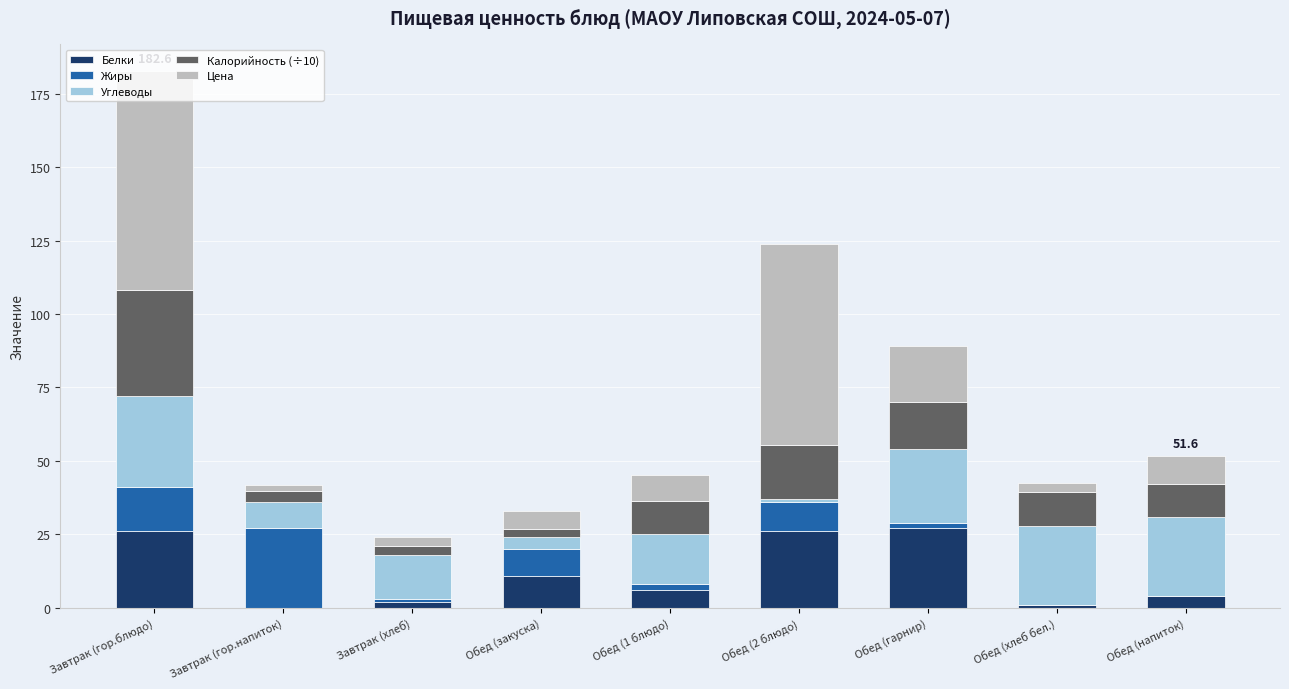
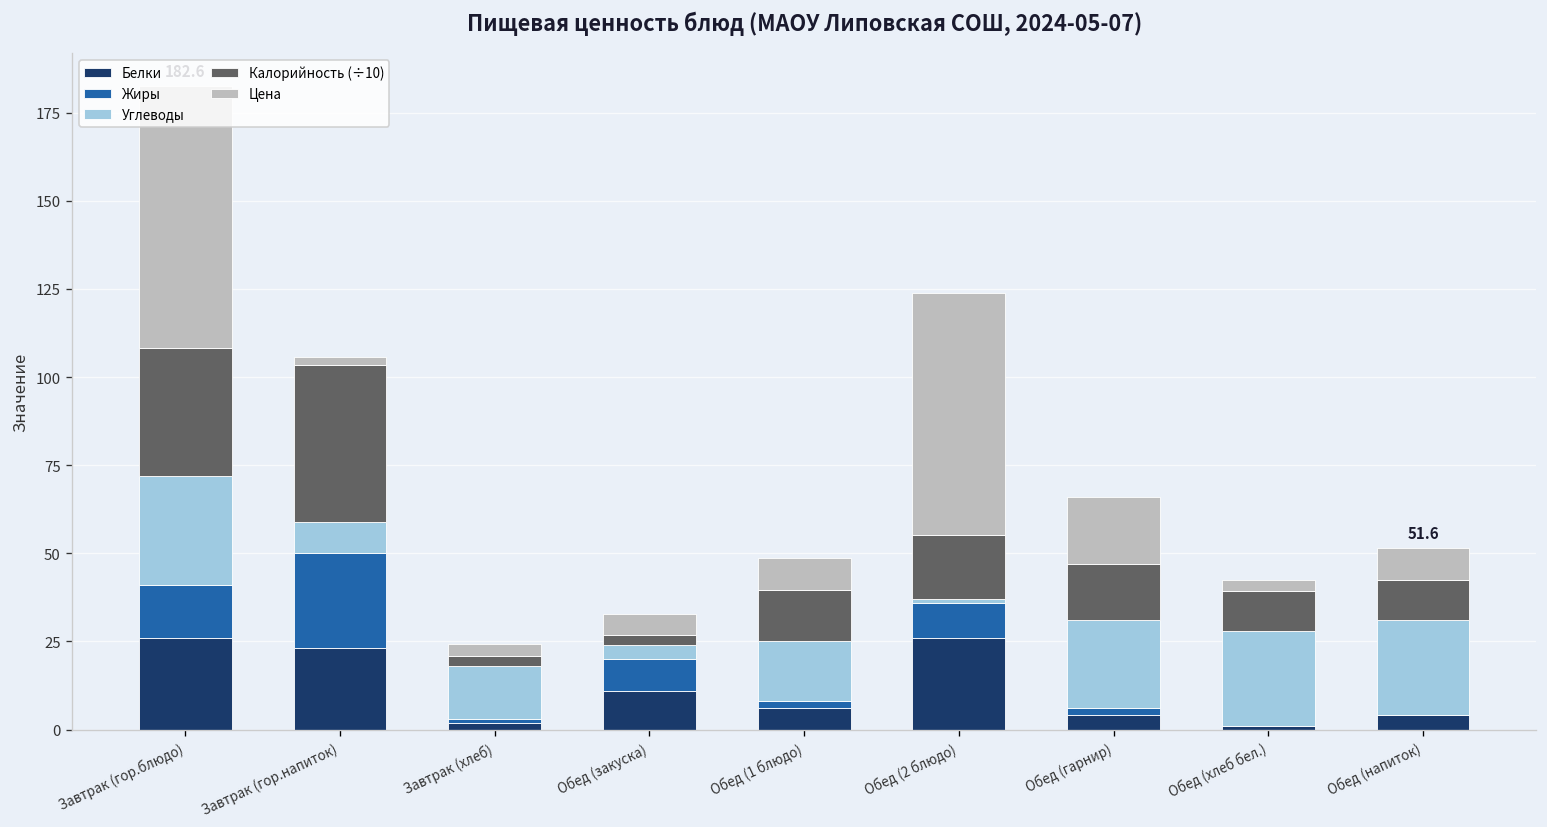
Белки, Завтрак (гор.напиток): 0 -> 23
Калорийность (÷10), Завтрак (гор.напиток): 4 -> 44
Калорийность (÷10), Обед (1 блюдо): 11 -> 15
Белки, Обед (гарнир): 27 -> 4
